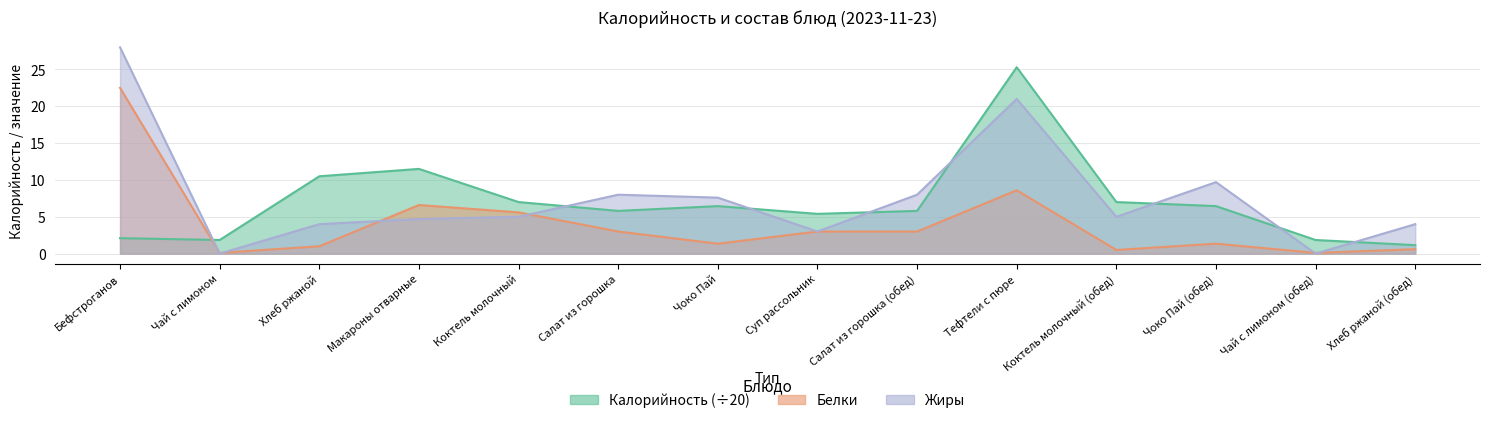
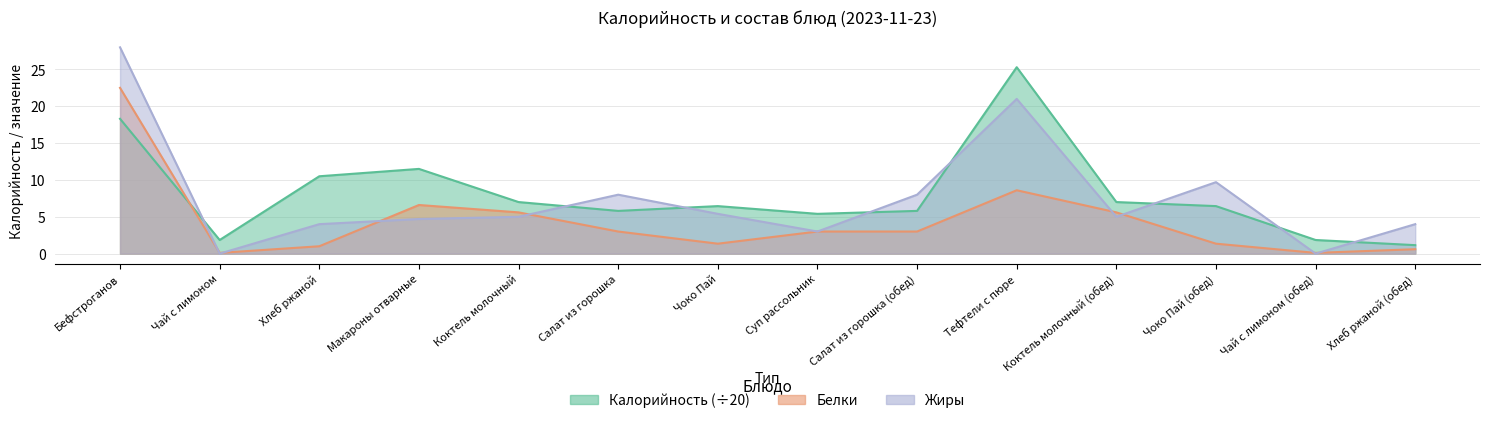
Калорийность (÷20), Бефстроганов: 2 -> 18
Жиры, Чоко Пай: 8 -> 5
Белки, Коктель молочный (обед): 1 -> 6
